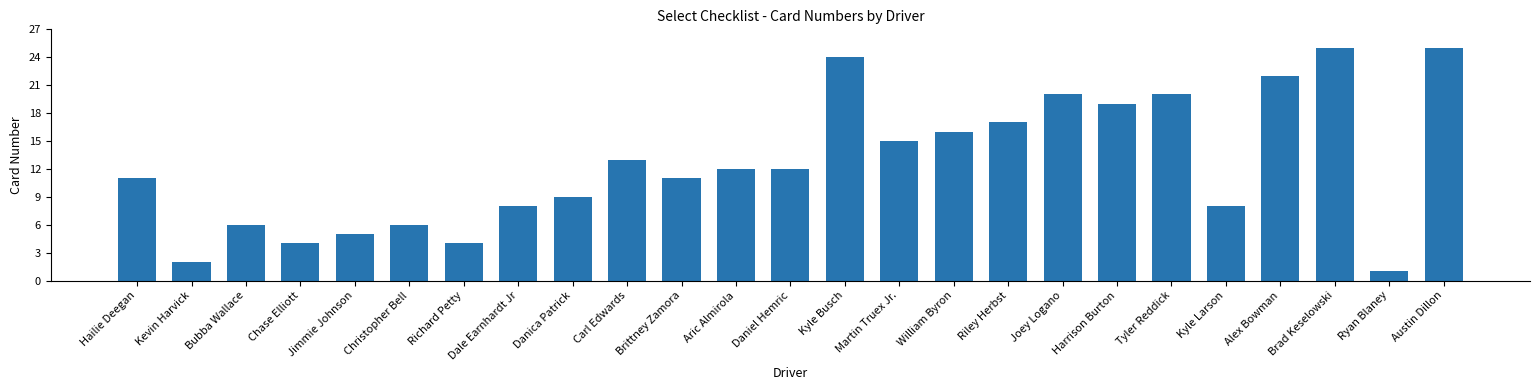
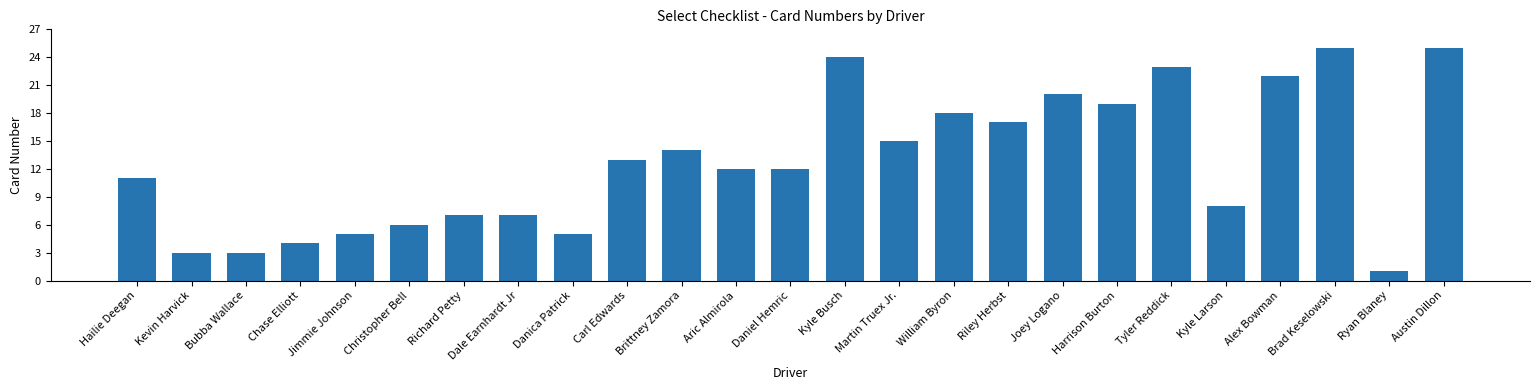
Kevin Harvick: 2 -> 3
Bubba Wallace: 6 -> 3
Richard Petty: 4 -> 7
Dale Earnhardt Jr: 8 -> 7
Danica Patrick: 9 -> 5
Brittney Zamora: 11 -> 14
William Byron: 16 -> 18
Tyler Reddick: 20 -> 23
